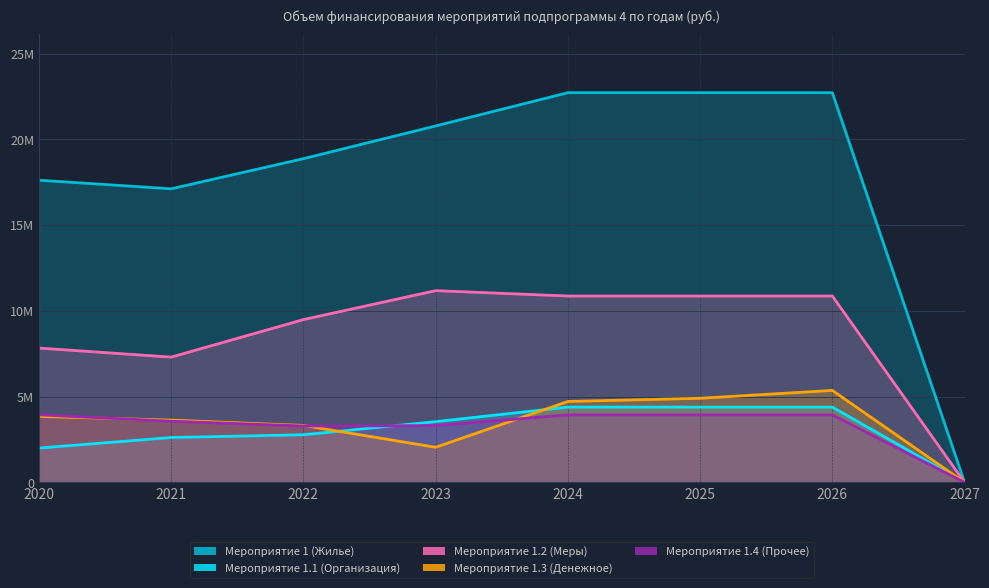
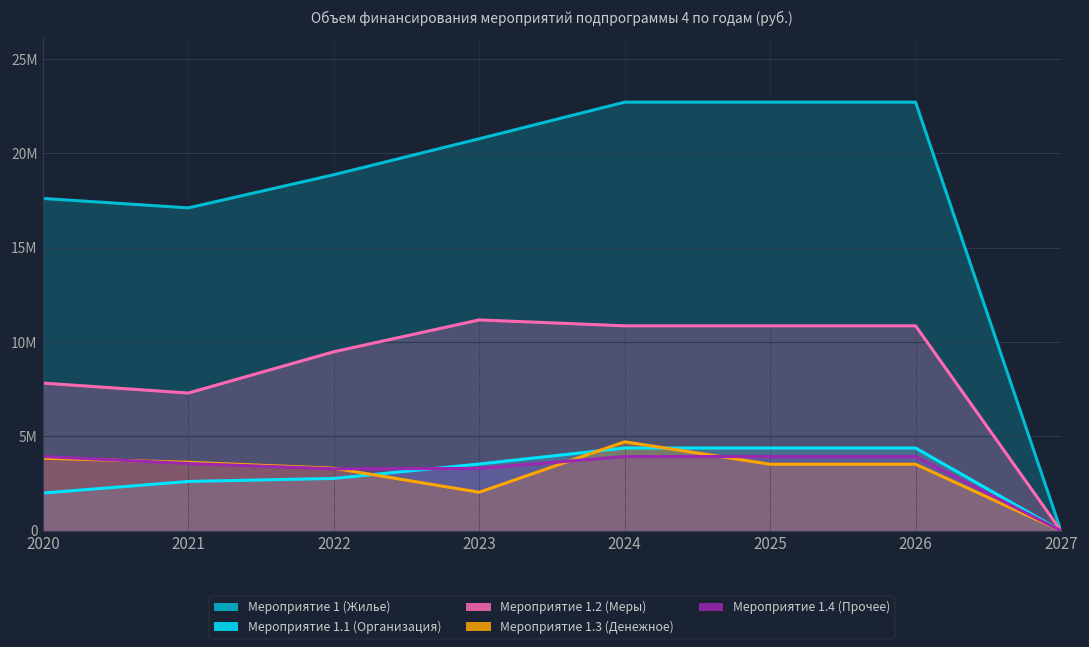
Мероприятие 1.3 (Денежное), 2025: 4900000 -> 3500000
Мероприятие 1.3 (Денежное), 2026: 5400000 -> 3500000
